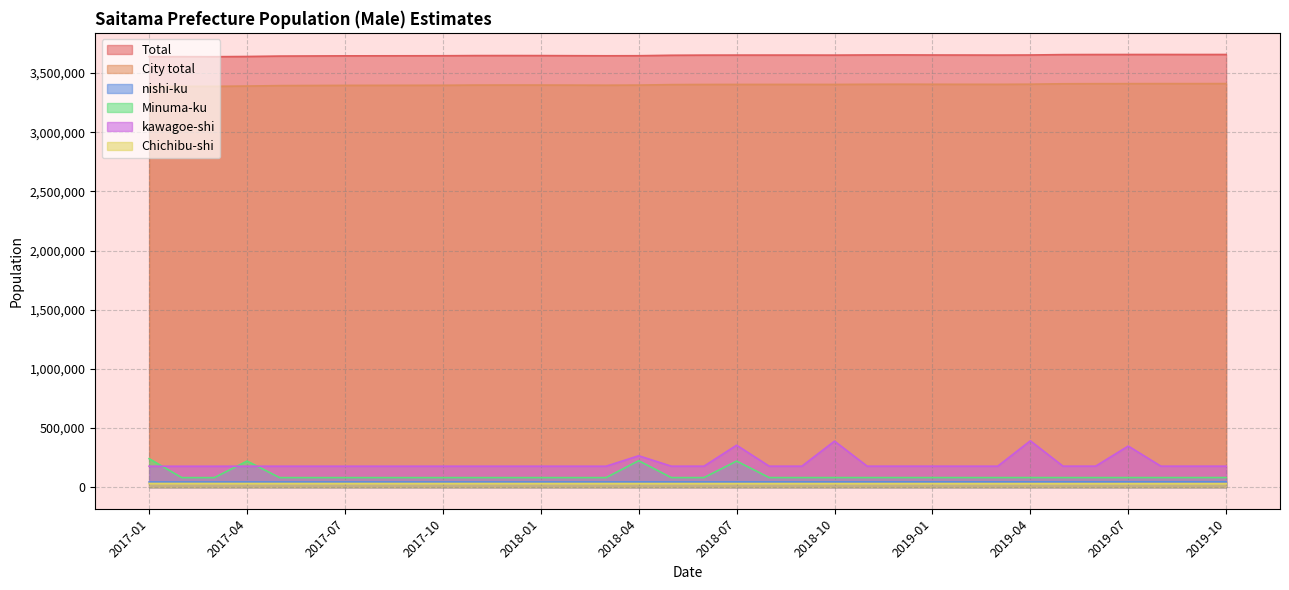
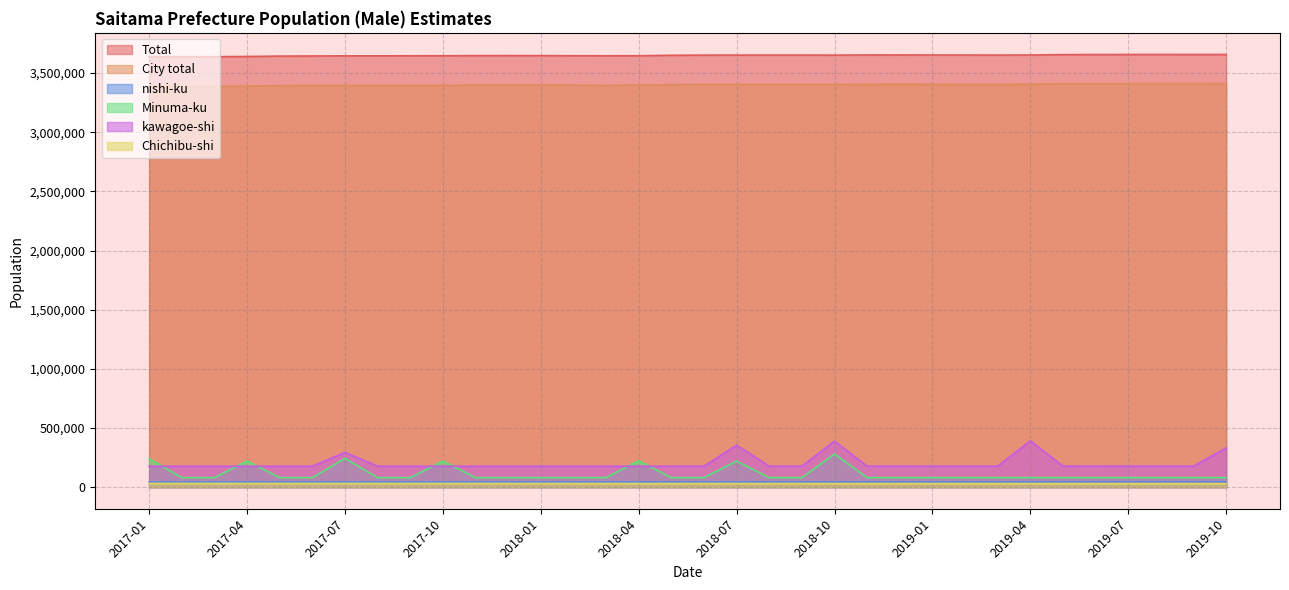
Minuma-ku, 2017-07: 80,000 -> 240,000
kawagoe-shi, 2017-07: 180,000 -> 290,000
Minuma-ku, 2017-10: 80,000 -> 220,000
kawagoe-shi, 2018-04: 270,000 -> 180,000
Minuma-ku, 2018-10: 80,000 -> 280,000
kawagoe-shi, 2019-07: 350,000 -> 180,000
kawagoe-shi, 2019-10: 180,000 -> 330,000
